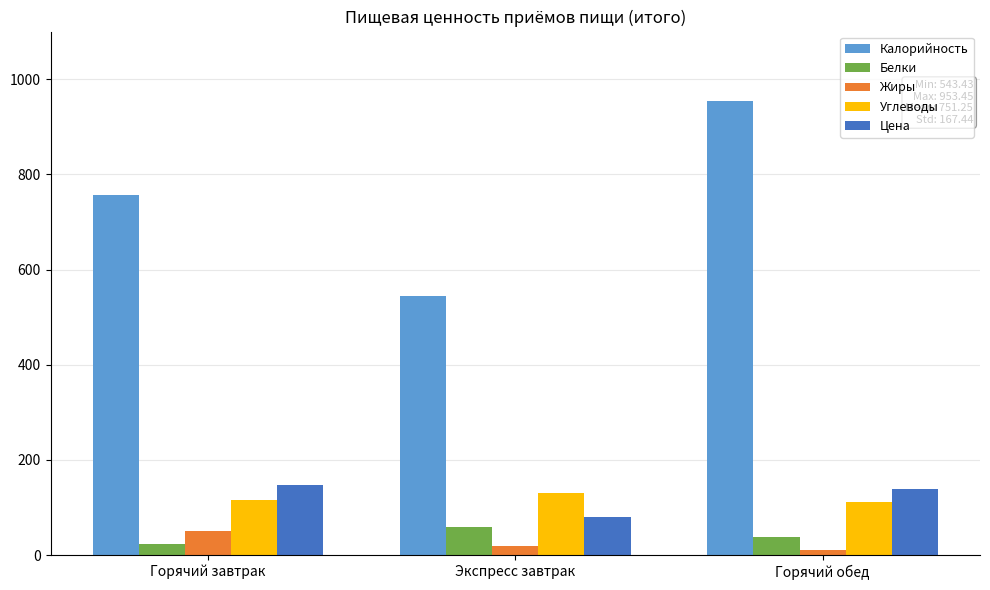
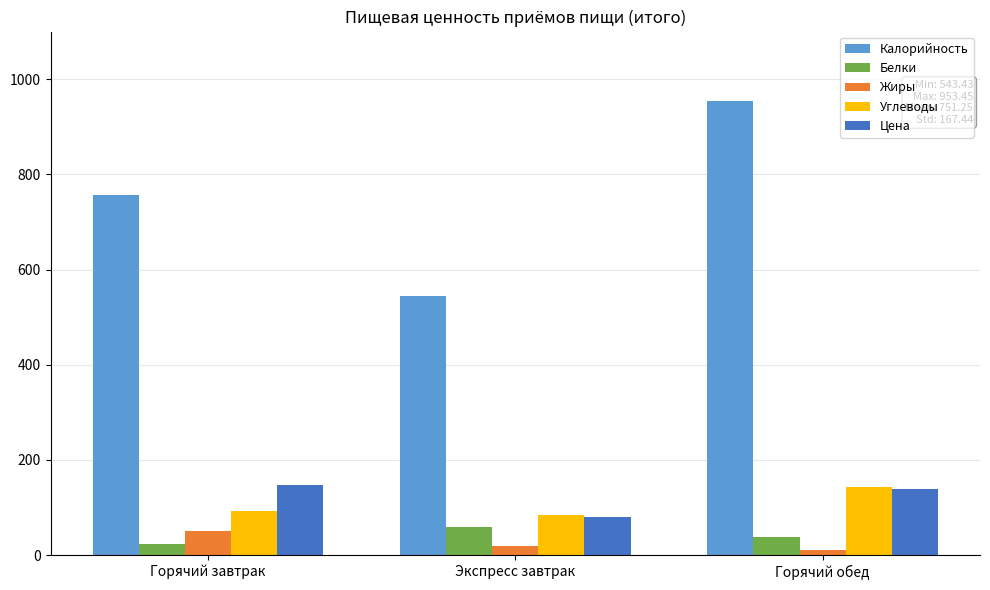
Углеводы, Горячий завтрак: 120 -> 90
Углеводы, Экспресс завтрак: 130 -> 80
Углеводы, Горячий обед: 110 -> 140
